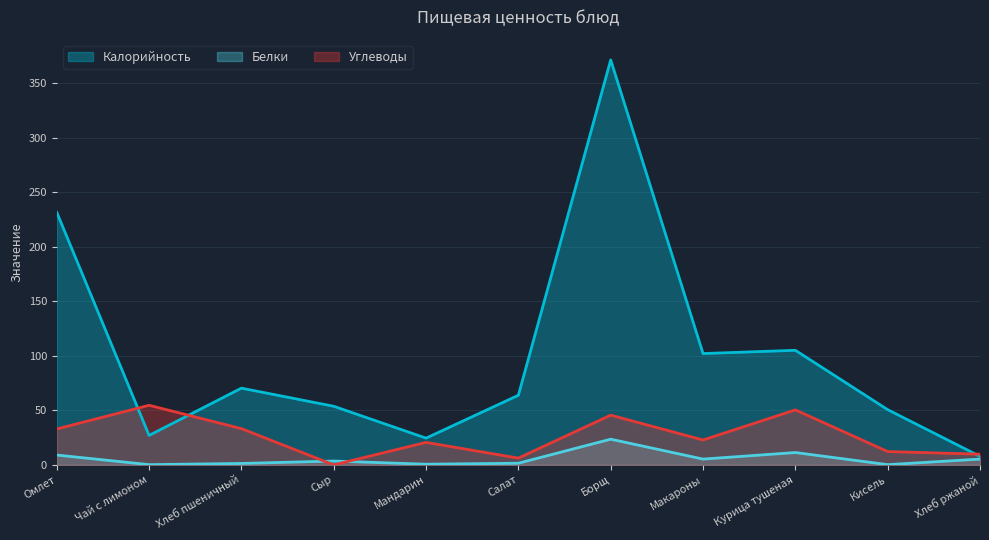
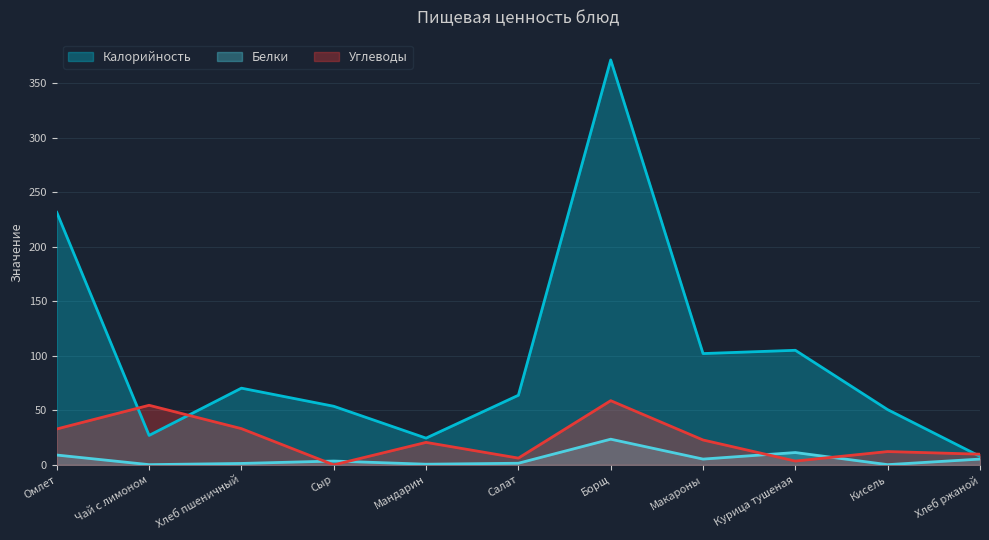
Углеводы, Борщ: 46 -> 59
Углеводы, Курица тушеная: 50 -> 4
